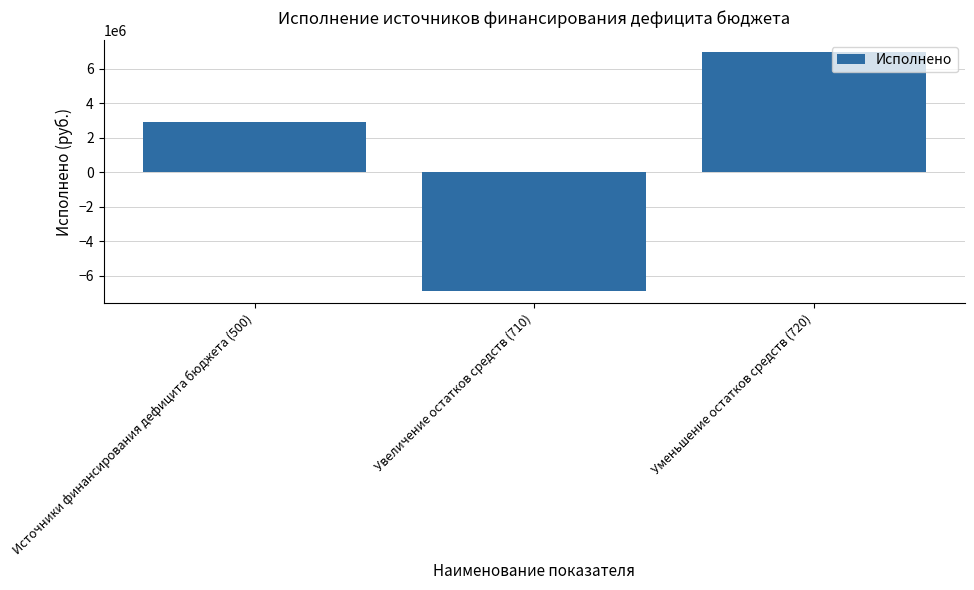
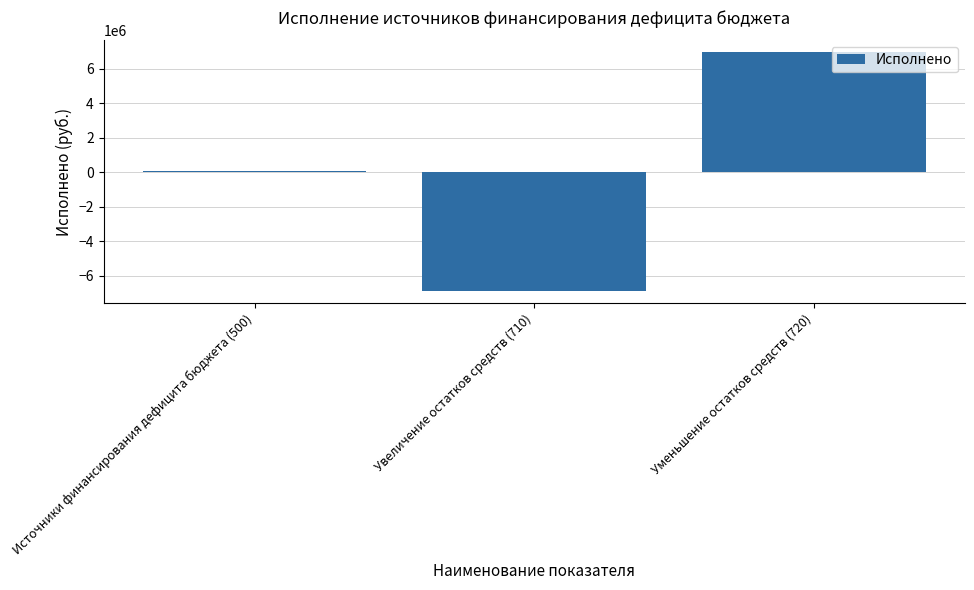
Источники финансирования дефицита бюджета (500): 2900000 -> 0
